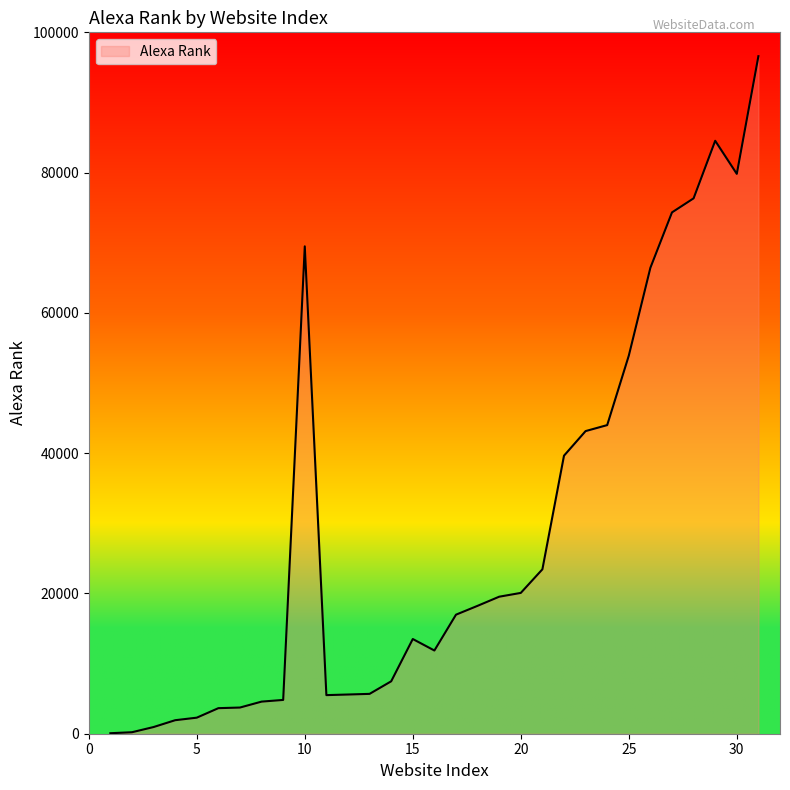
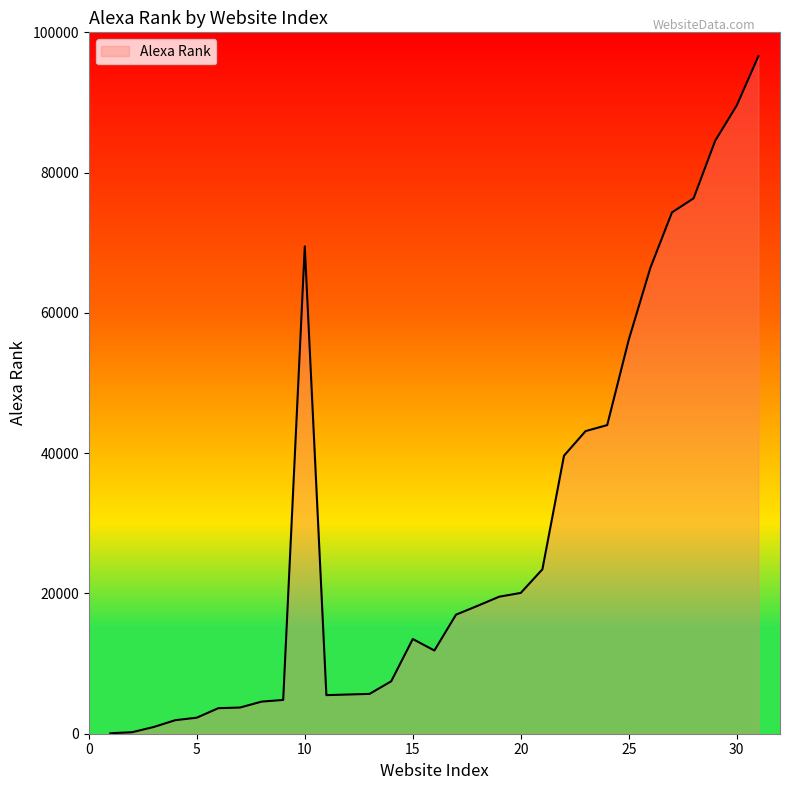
25: 54000 -> 56000
30: 80000 -> 90000
